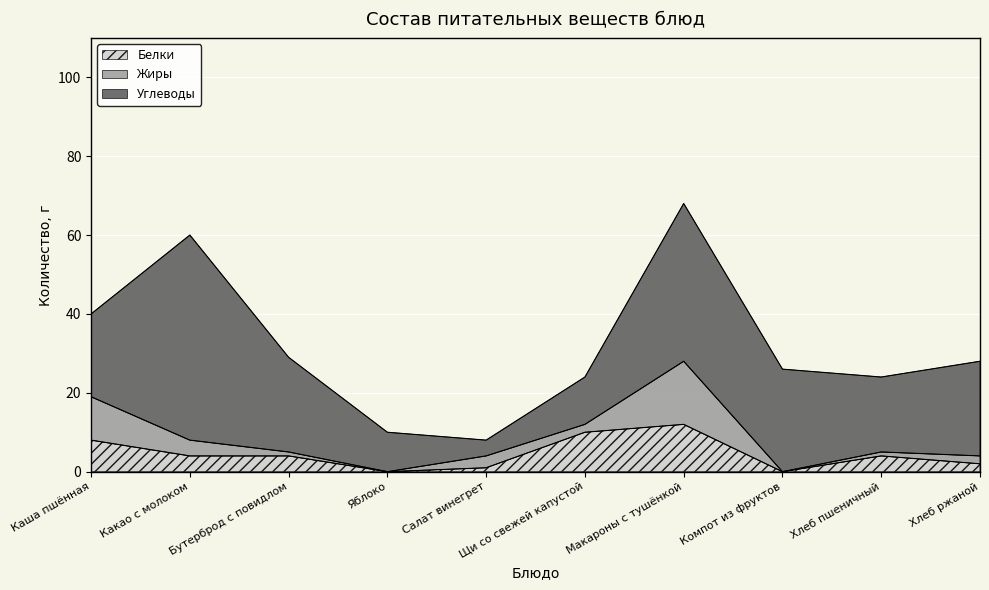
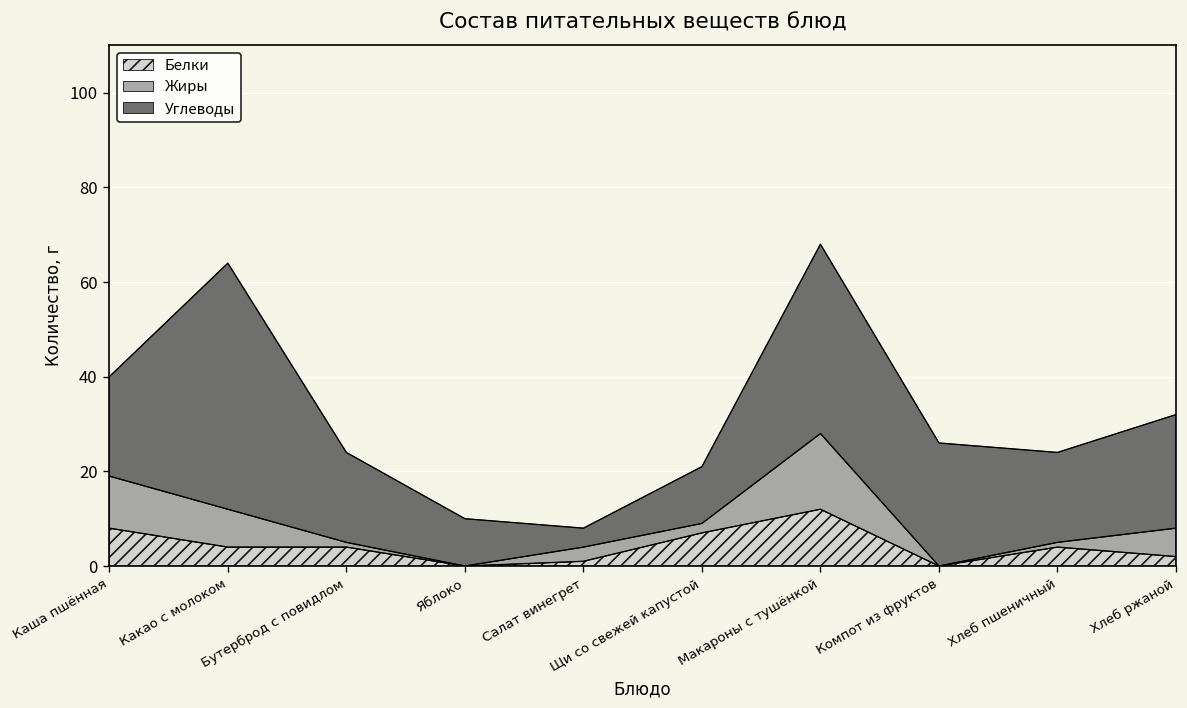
Жиры, Какао с молоком: 4 -> 8
Углеводы, Бутерброд с повидлом: 24 -> 19
Белки, Щи со свежей капустой: 10 -> 7
Жиры, Хлеб ржаной: 2 -> 6
